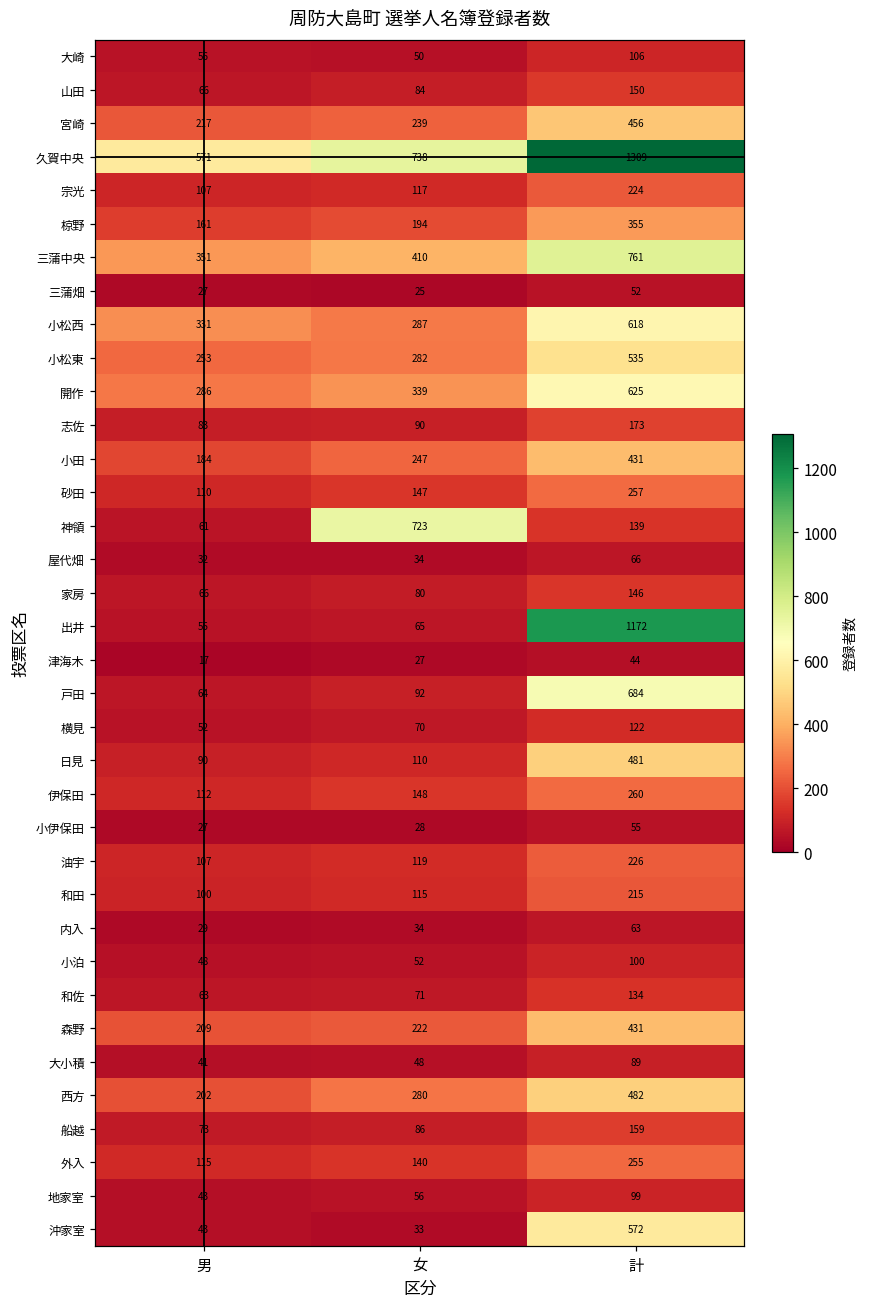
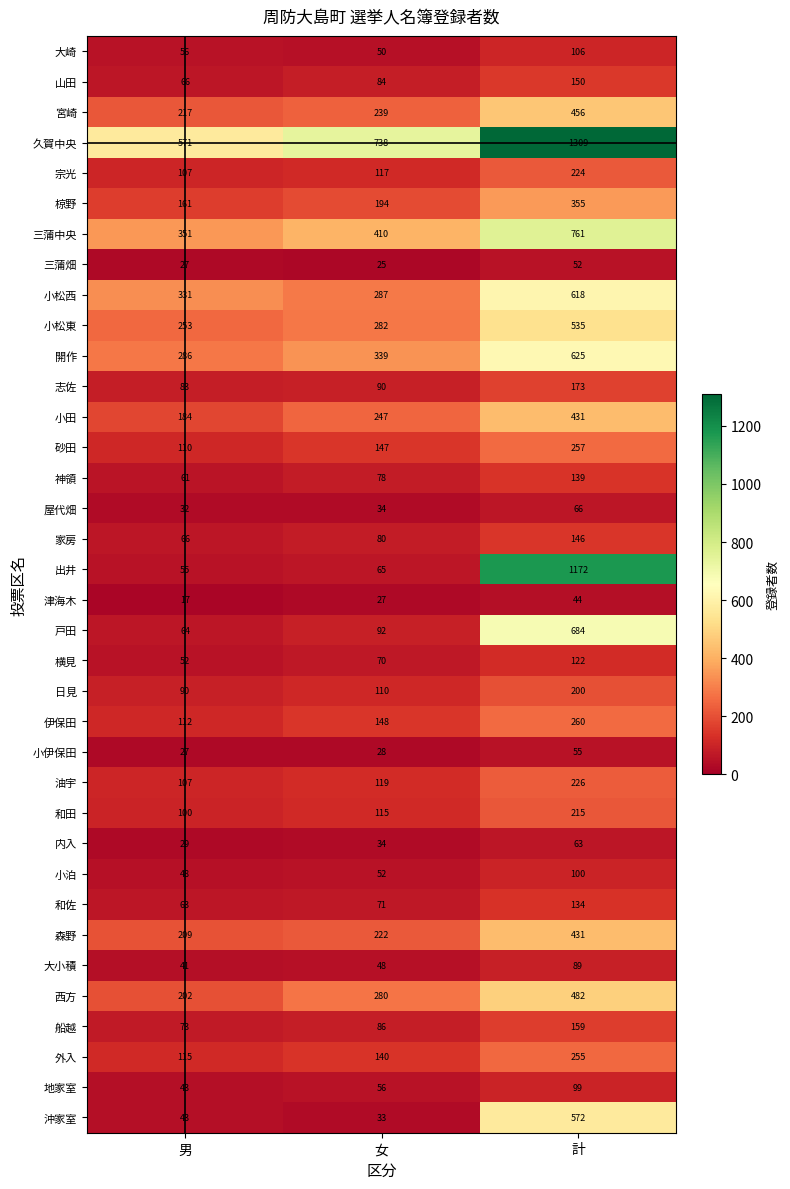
神領, 女: 723 -> 78
日見, 計: 481 -> 200
